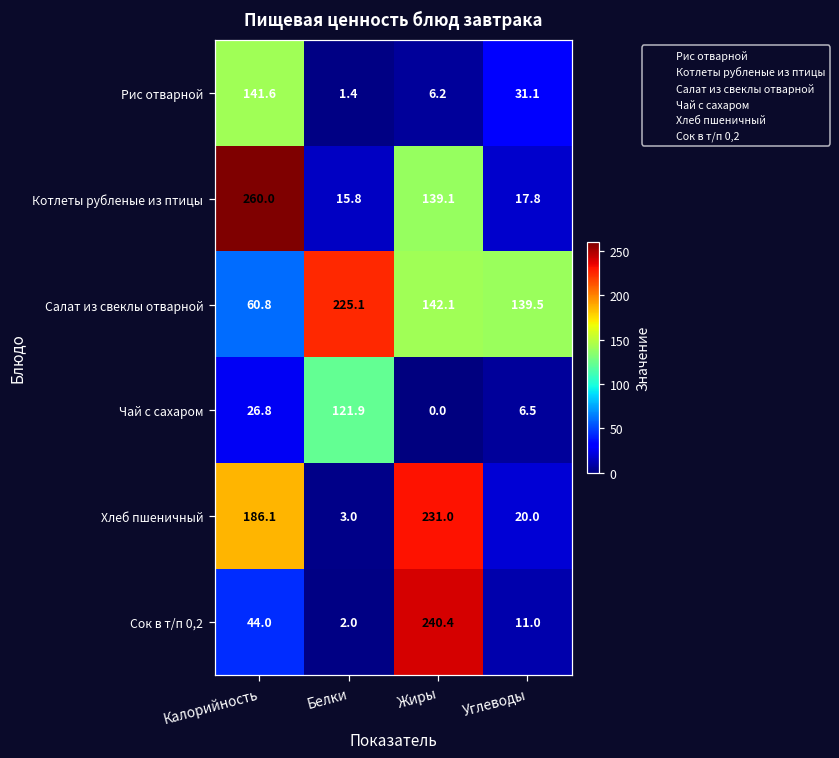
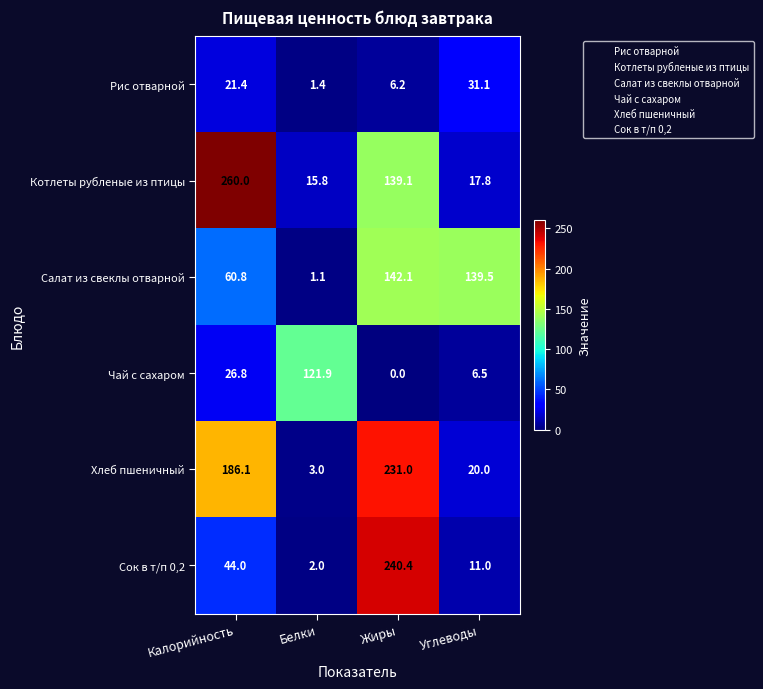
Рис отварной, Калорийность: 141.6 -> 21.4
Салат из свеклы отварной, Белки: 225.1 -> 1.1
